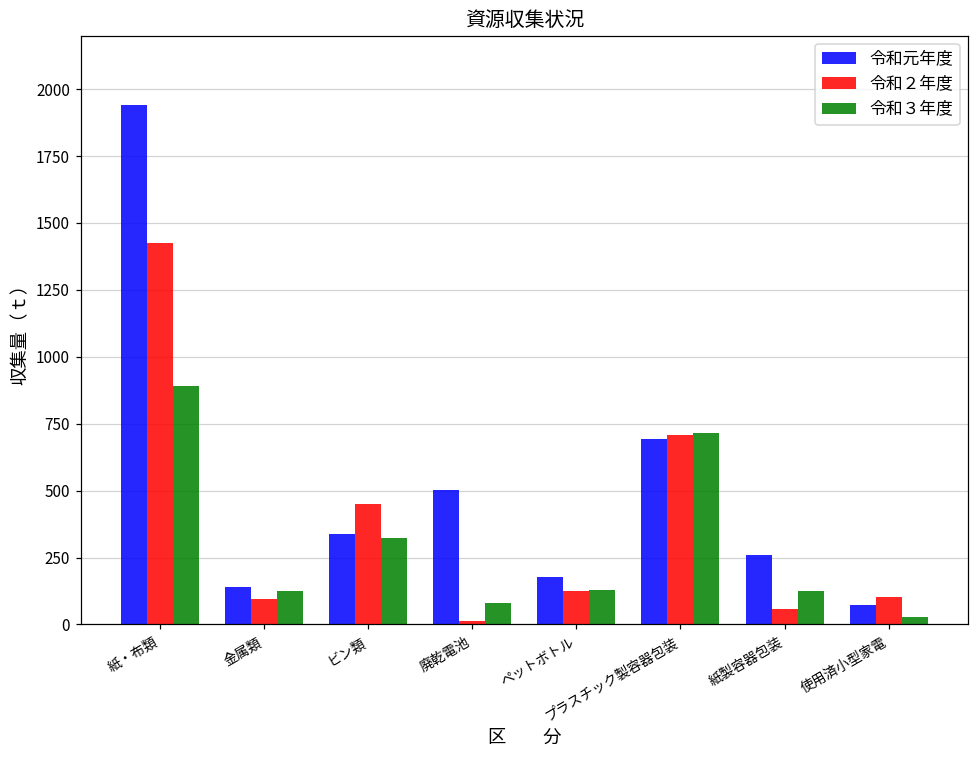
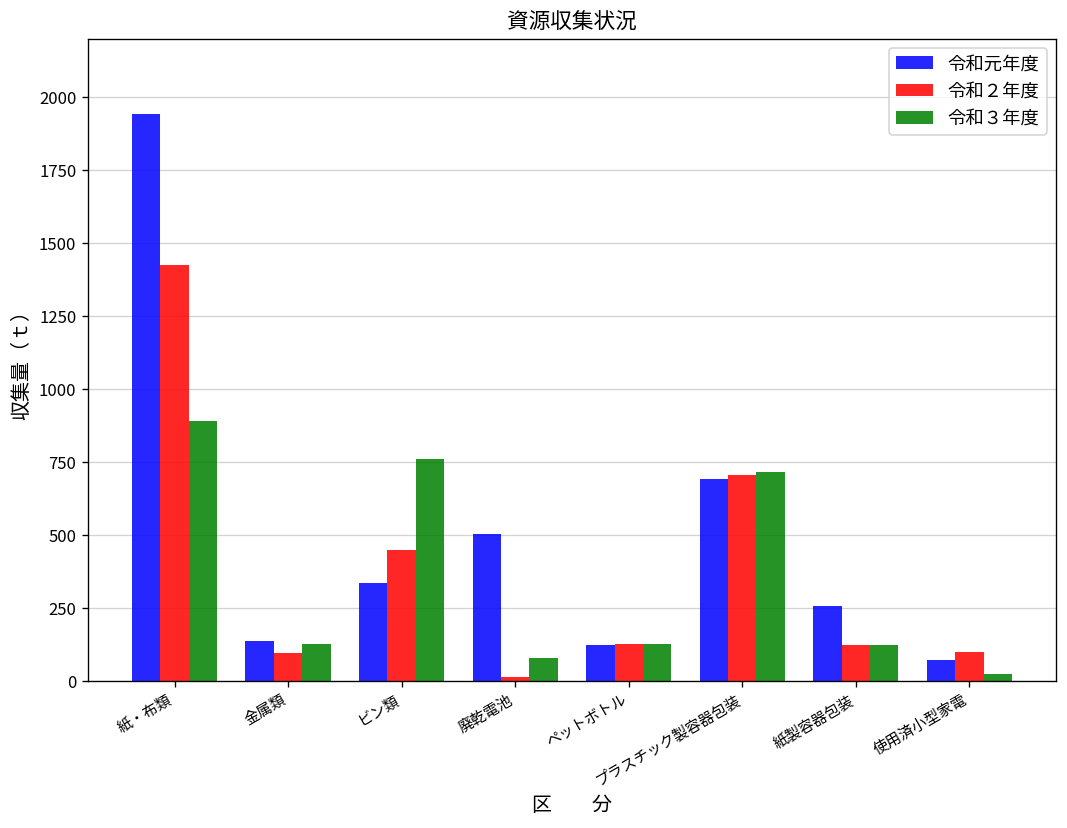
令和３年度, ビン類: 320 -> 760
令和元年度, ペットボトル: 180 -> 120
令和２年度, 紙製容器包装: 60 -> 120
